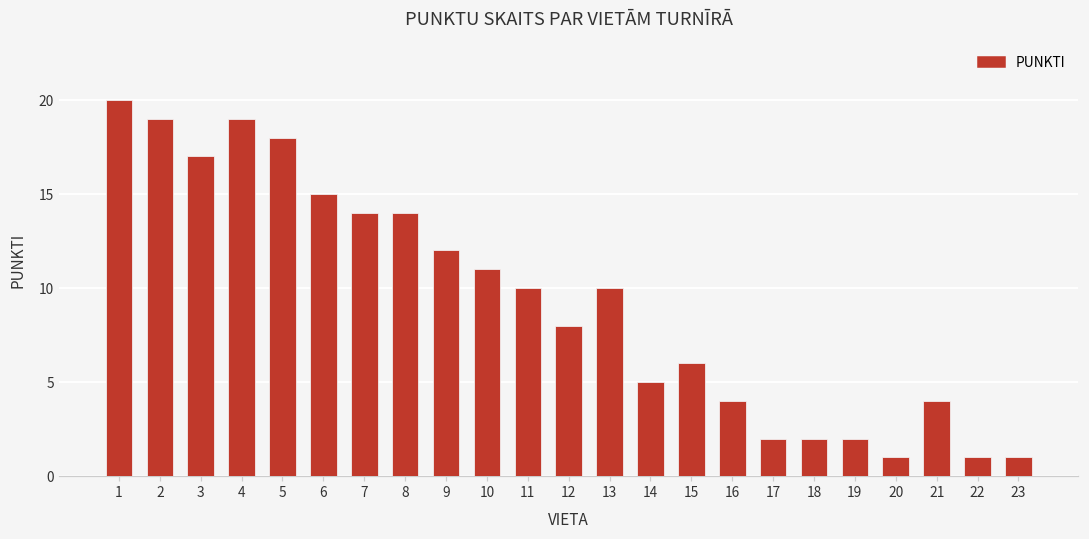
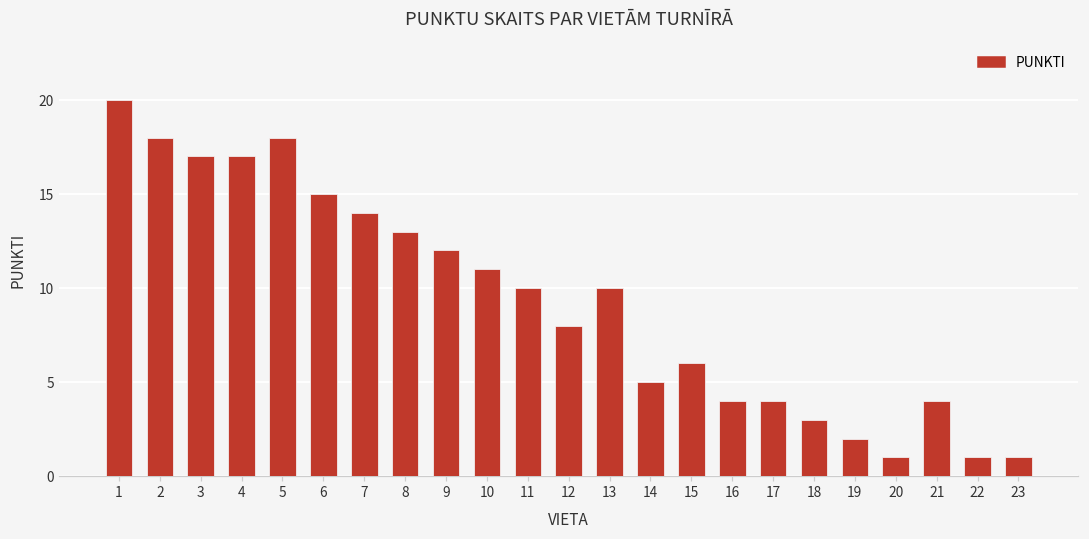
2: 19 -> 18
4: 19 -> 17
8: 14 -> 13
17: 2 -> 4
18: 2 -> 3
